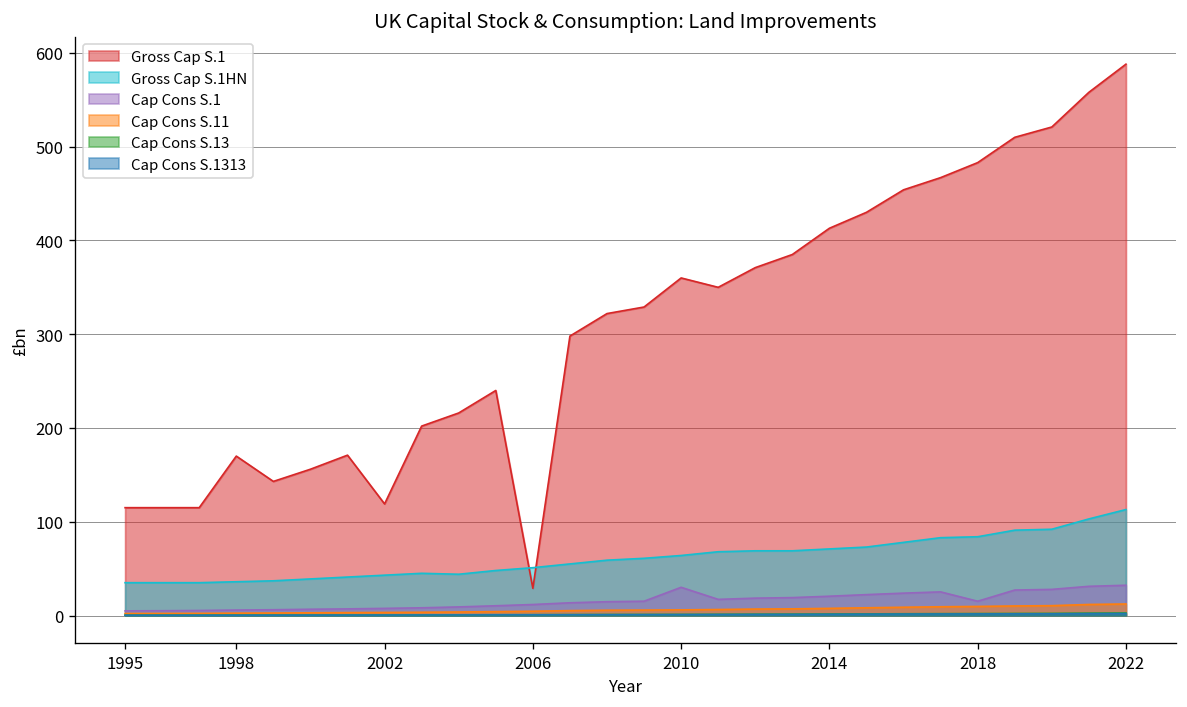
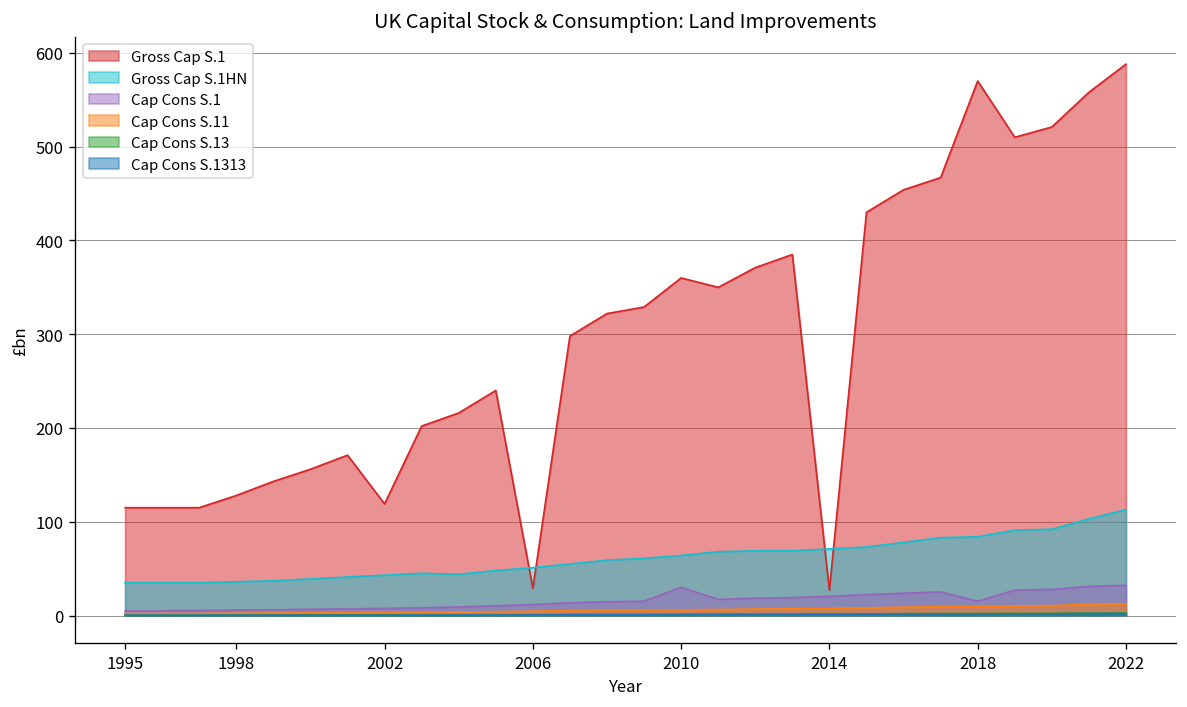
Gross Cap S.1, 1998: 170 -> 130
Gross Cap S.1, 2014: 410 -> 30
Gross Cap S.1, 2018: 480 -> 570
